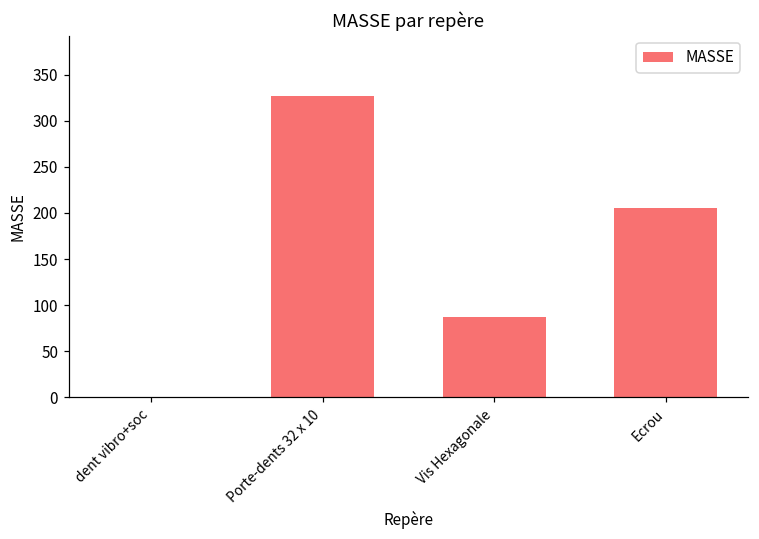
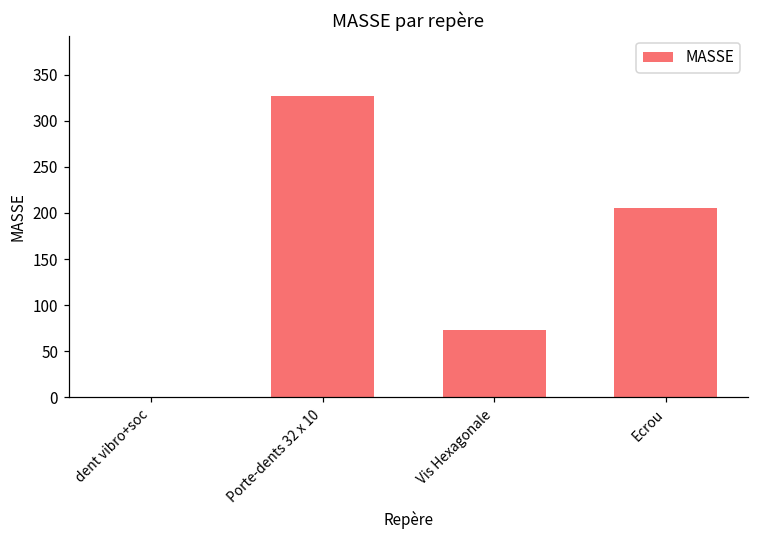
Vis Hexagonale: 90 -> 70
